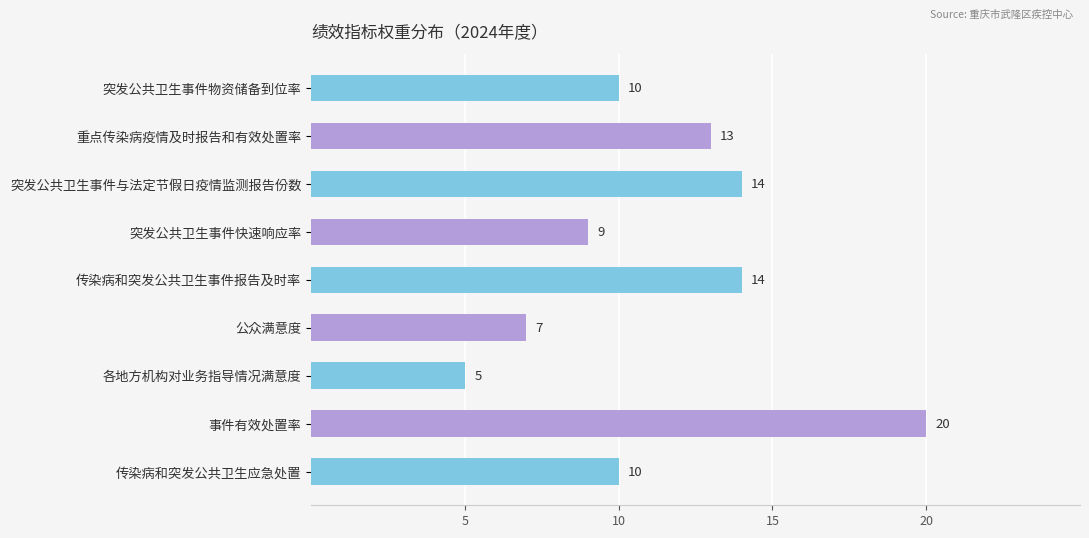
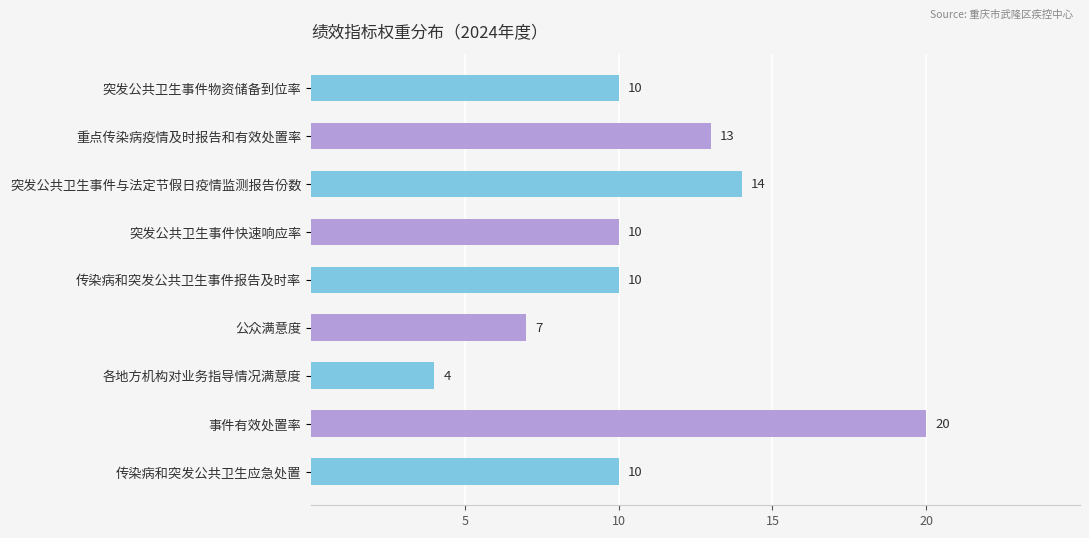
突发公共卫生事件快速响应率: 9 -> 10
传染病和突发公共卫生事件报告及时率: 14 -> 10
各地方机构对业务指导情况满意度: 5 -> 4
